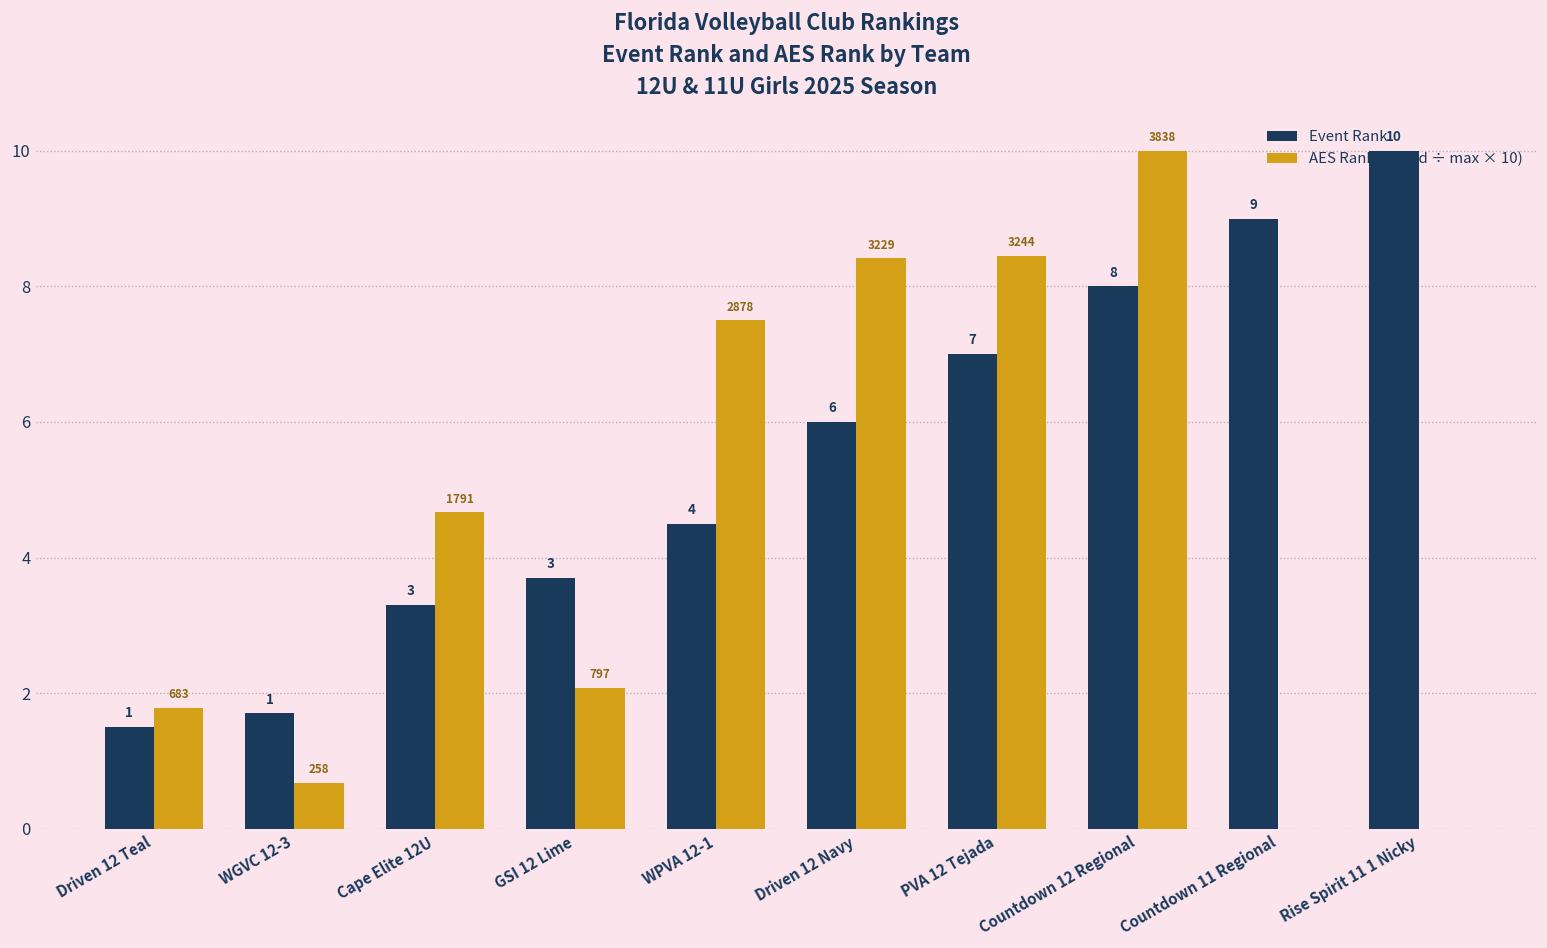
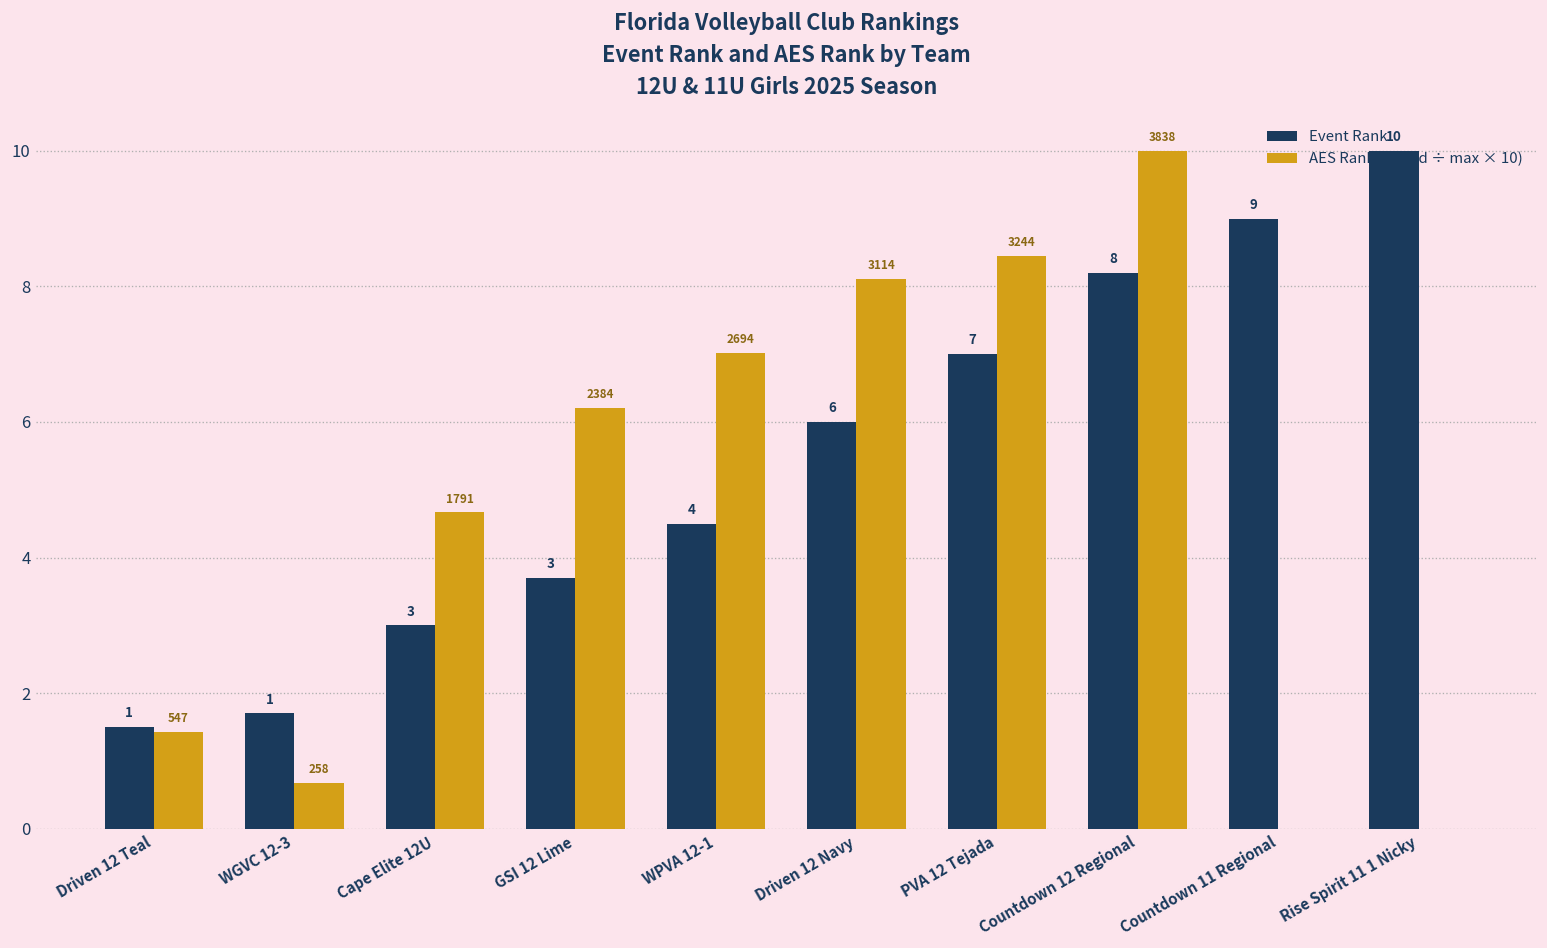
AES Rank (scaled ÷ max × 10), Driven 12 Teal: 683 -> 547
Event Rank, Cape Elite 12U: 3.3 -> 3.0
AES Rank (scaled ÷ max × 10), GSI 12 Lime: 797 -> 2384
AES Rank (scaled ÷ max × 10), WPVA 12-1: 2878 -> 2694
AES Rank (scaled ÷ max × 10), Driven 12 Navy: 3229 -> 3114
Event Rank, Countdown 12 Regional: 8.0 -> 8.2
